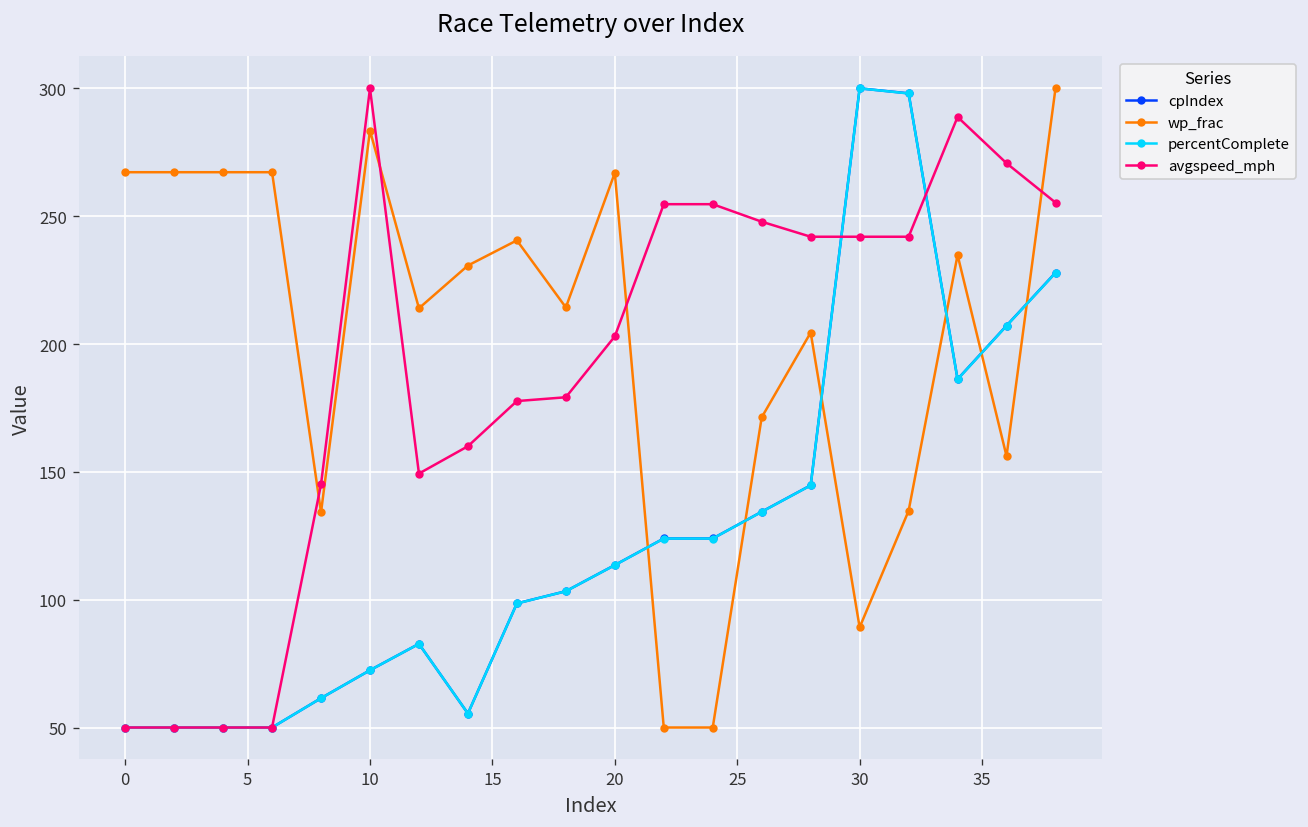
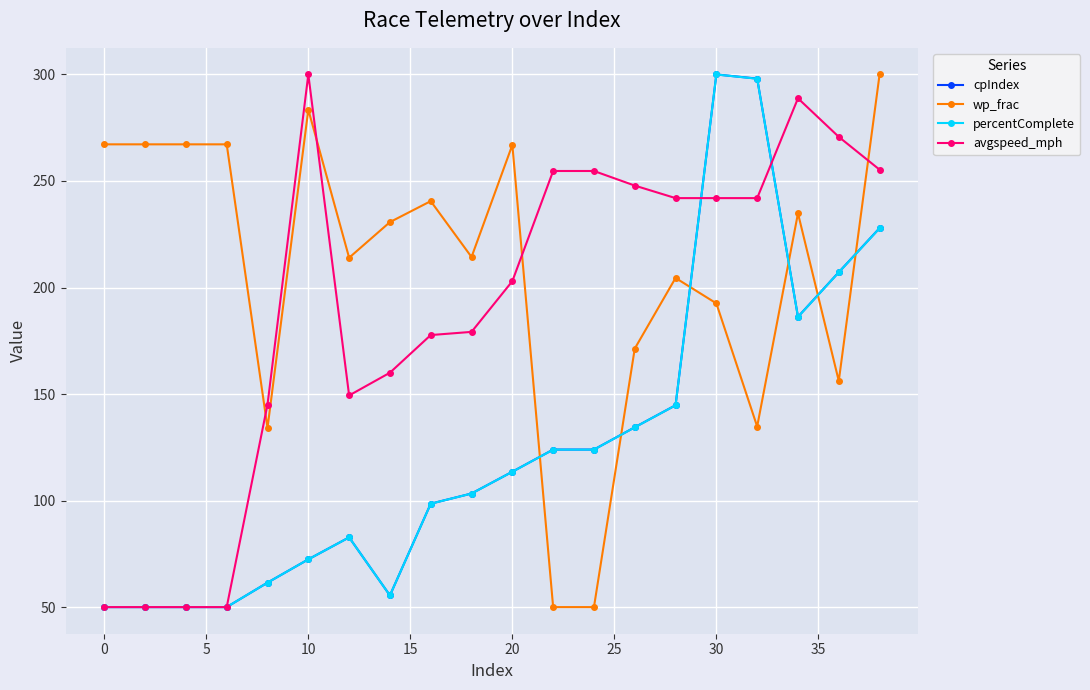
wp_frac, 30: 89 -> 193
